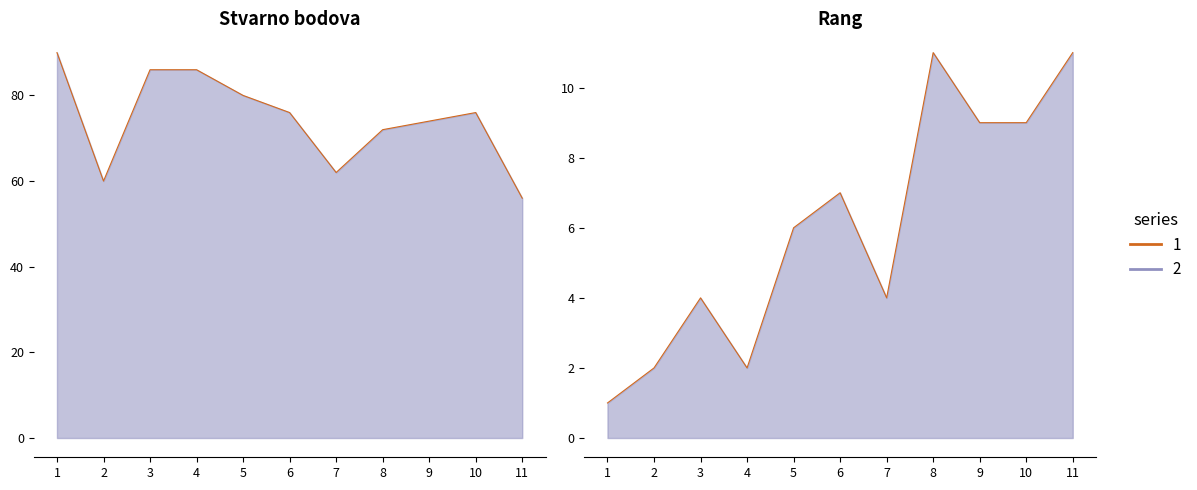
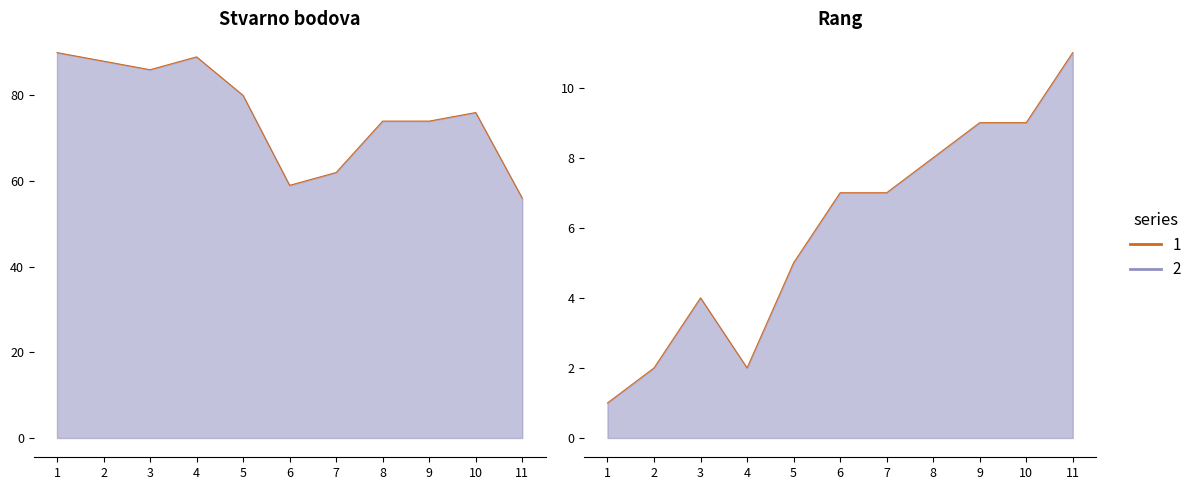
Stvarno bodova, 2: 60 -> 88
Stvarno bodova, 4: 86 -> 89
Stvarno bodova, 6: 76 -> 59
Stvarno bodova, 8: 72 -> 74
Rang, 5: 6 -> 5
Rang, 7: 4 -> 7
Rang, 8: 11 -> 8
